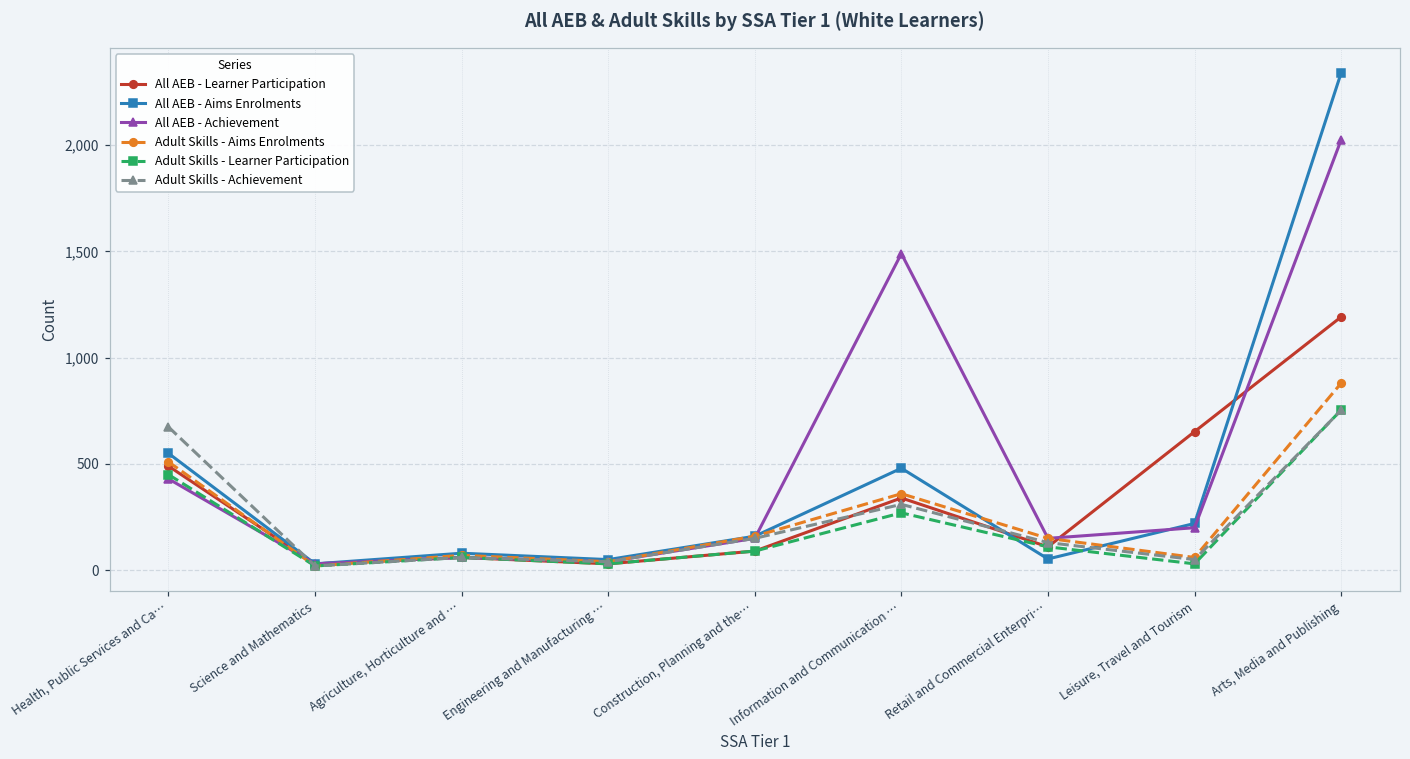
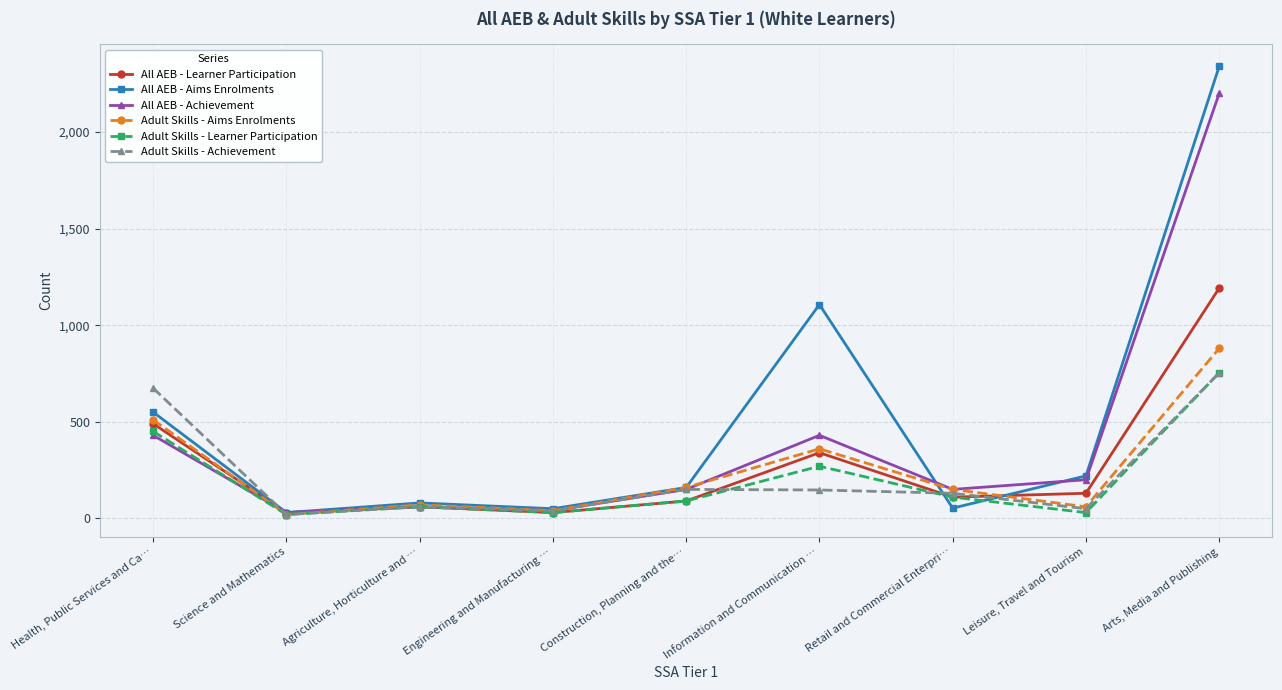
All AEB - Aims Enrolments, Information and Communication …: 480 -> 1,110
All AEB - Achievement, Information and Communication …: 1,490 -> 430
Adult Skills - Achievement, Information and Communication …: 310 -> 150
All AEB - Learner Participation, Leisure, Travel and Tourism: 650 -> 130
All AEB - Achievement, Arts, Media and Publishing: 2,030 -> 2,200
